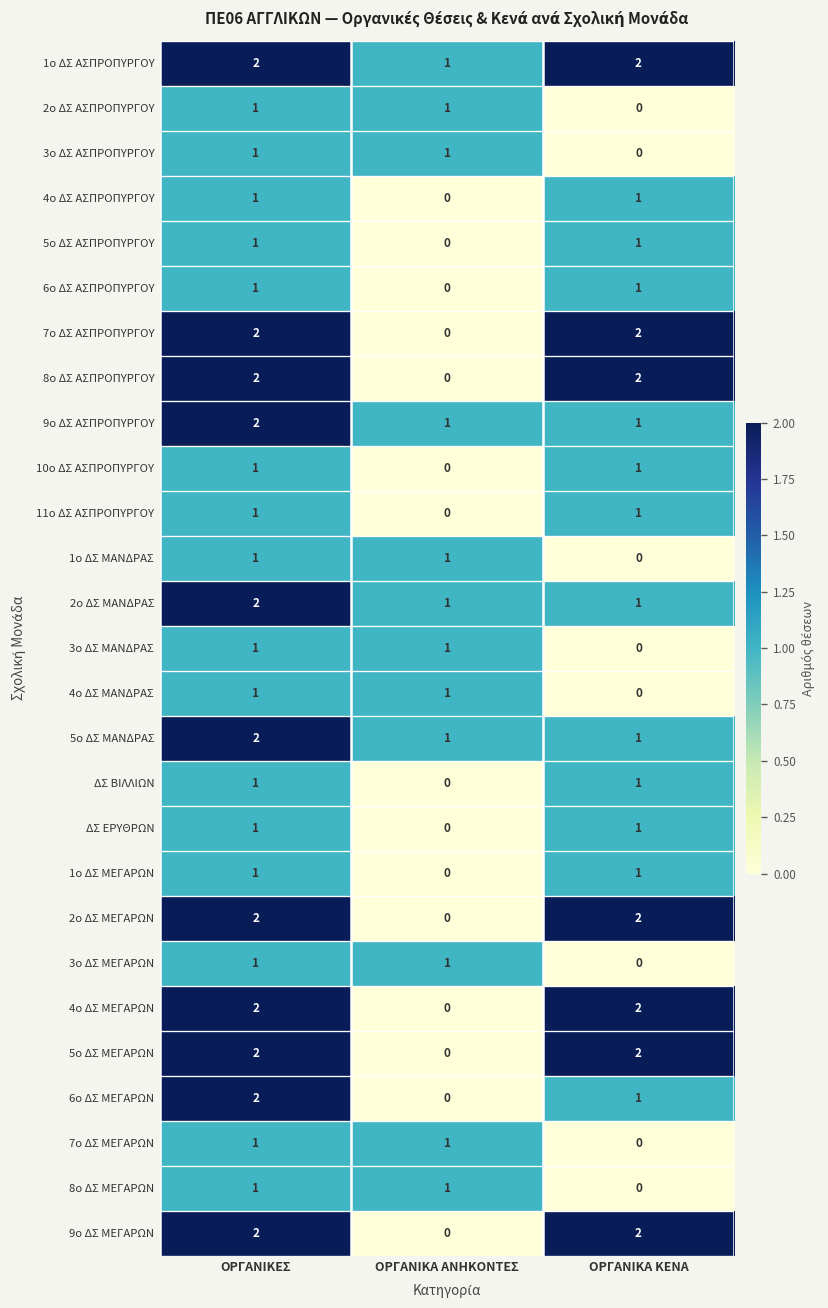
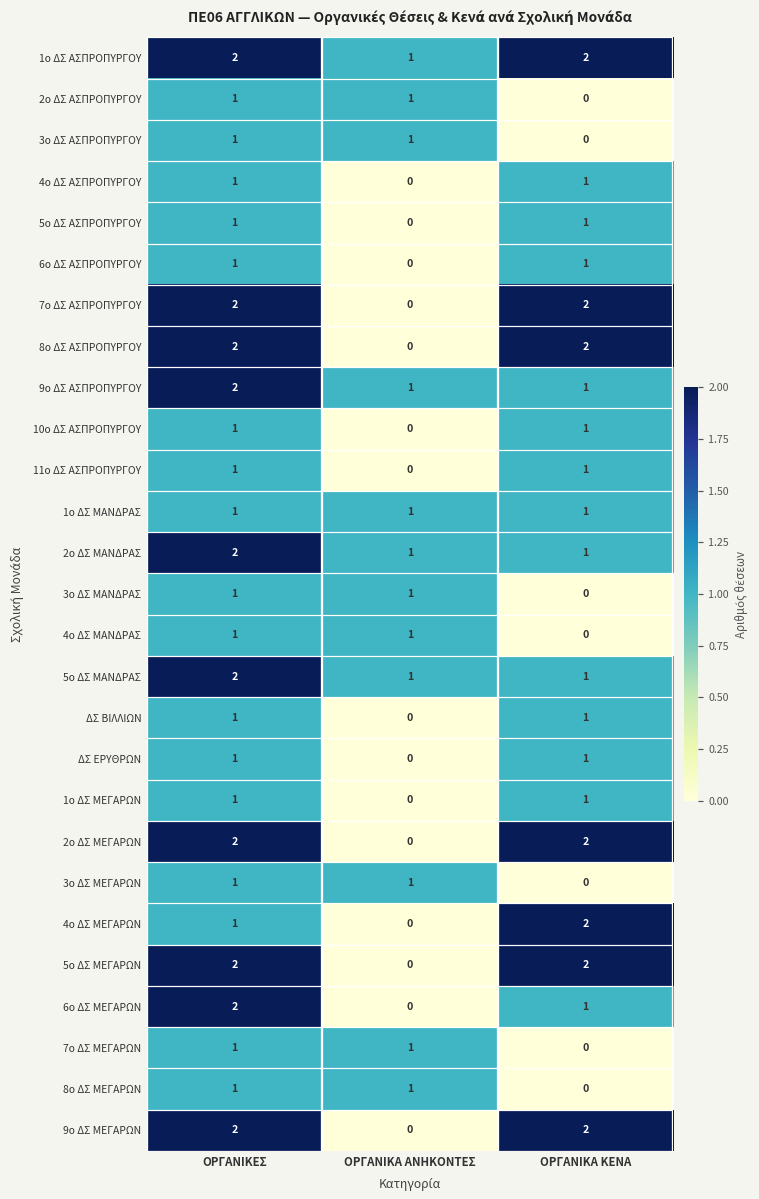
1ο ΔΣ ΜΑΝΔΡΑΣ, ΟΡΓΑΝΙΚΑ ΚΕΝΑ: 0 -> 1
4ο ΔΣ ΜΕΓΑΡΩΝ, ΟΡΓΑΝΙΚΕΣ: 2 -> 1
